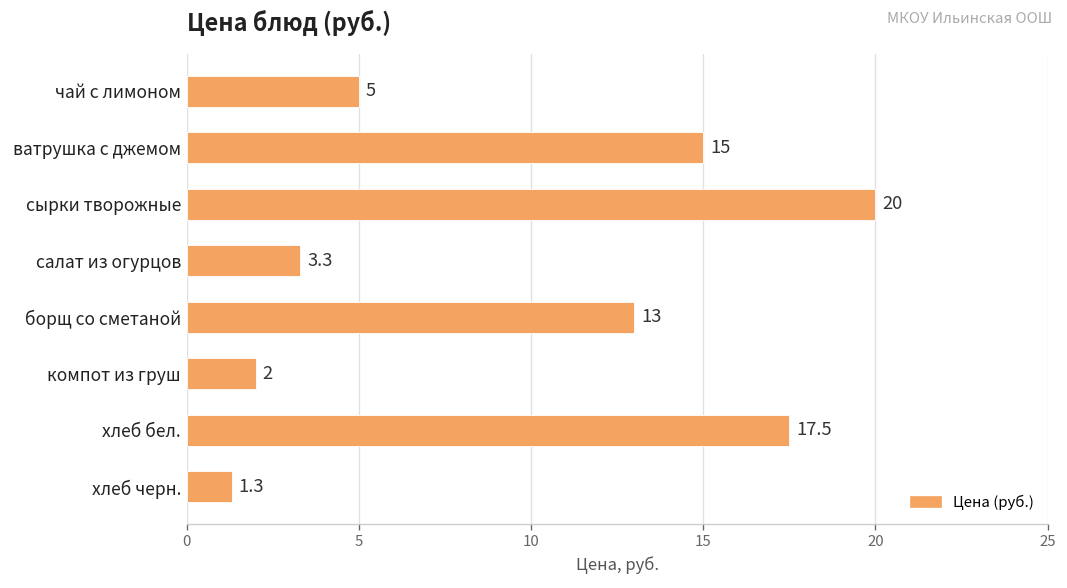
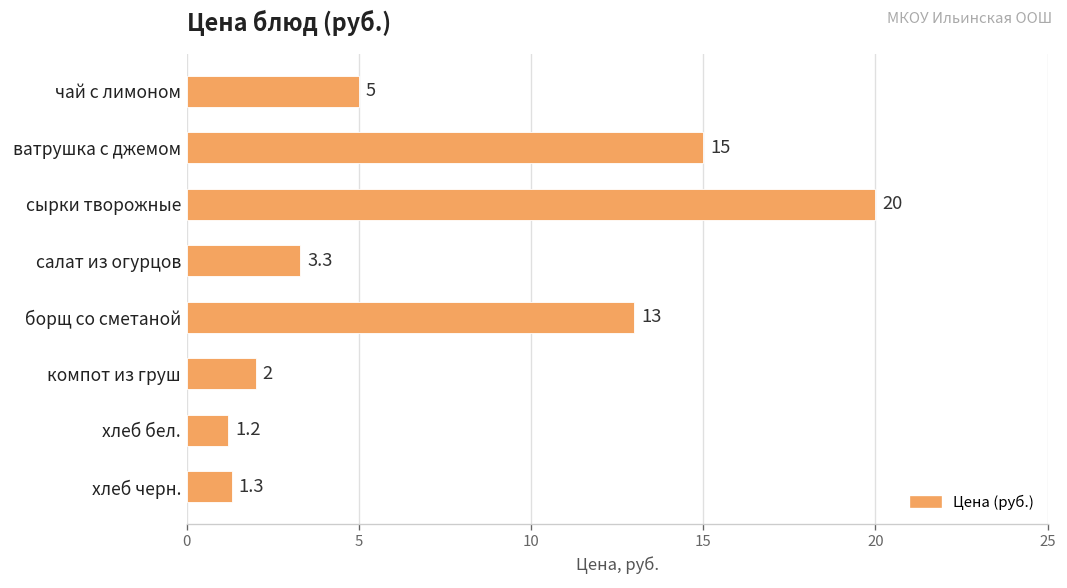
хлеб бел.: 17.5 -> 1.2
